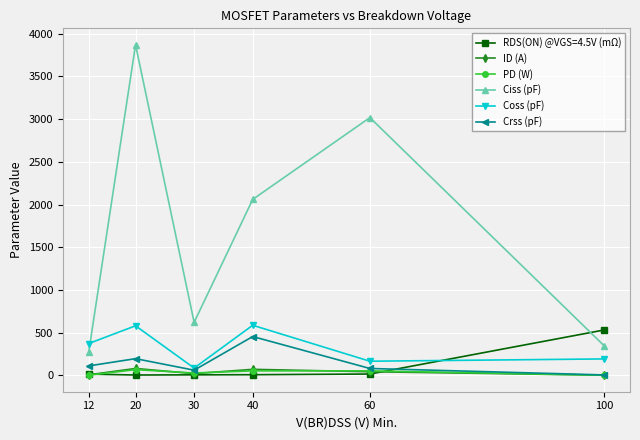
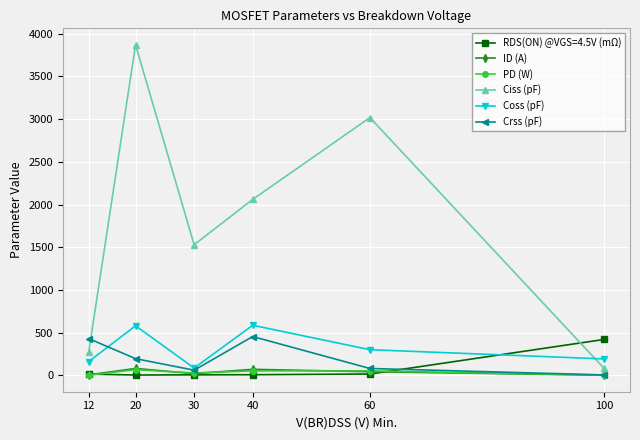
Coss (pF), 12: 400 -> 200
Crss (pF), 12: 100 -> 400
Ciss (pF), 30: 600 -> 1500
Coss (pF), 60: 200 -> 300
RDS(ON) @VGS=4.5V (mΩ), 100: 500 -> 400
Ciss (pF), 100: 300 -> 100
